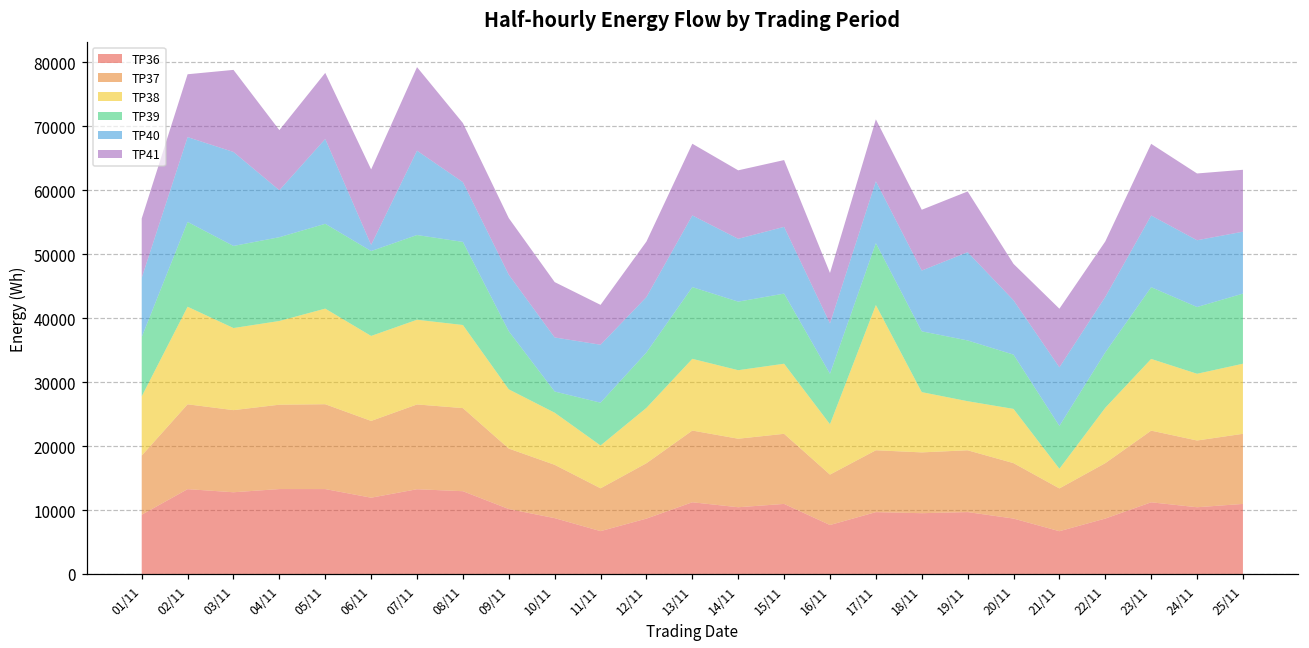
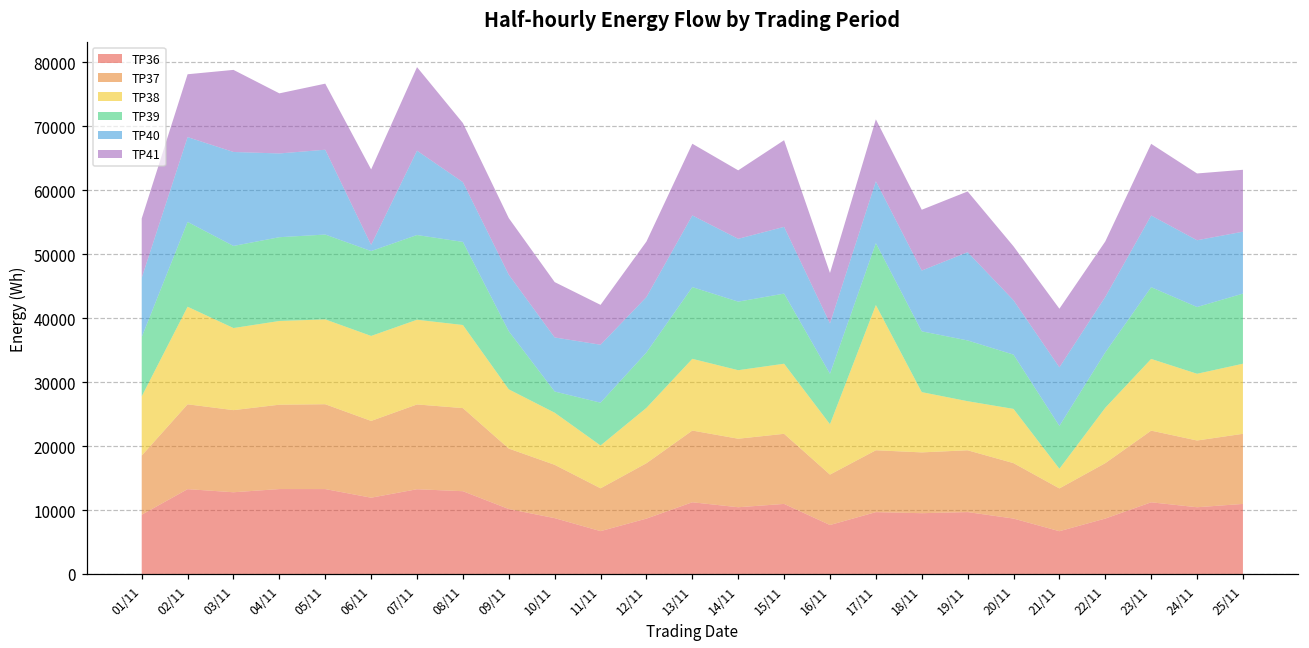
TP40, 04/11: 7000 -> 13000
TP38, 05/11: 15000 -> 13000
TP41, 15/11: 10000 -> 14000
TP41, 20/11: 6000 -> 8000
